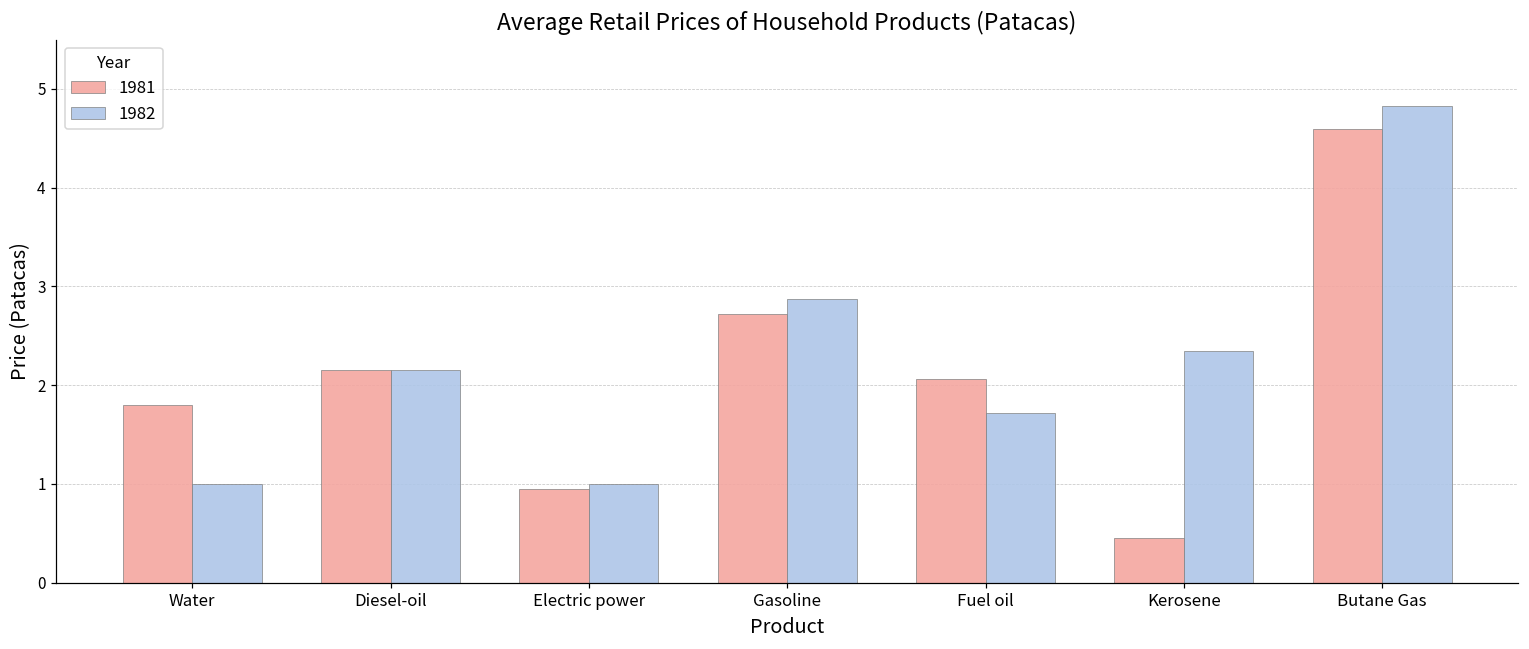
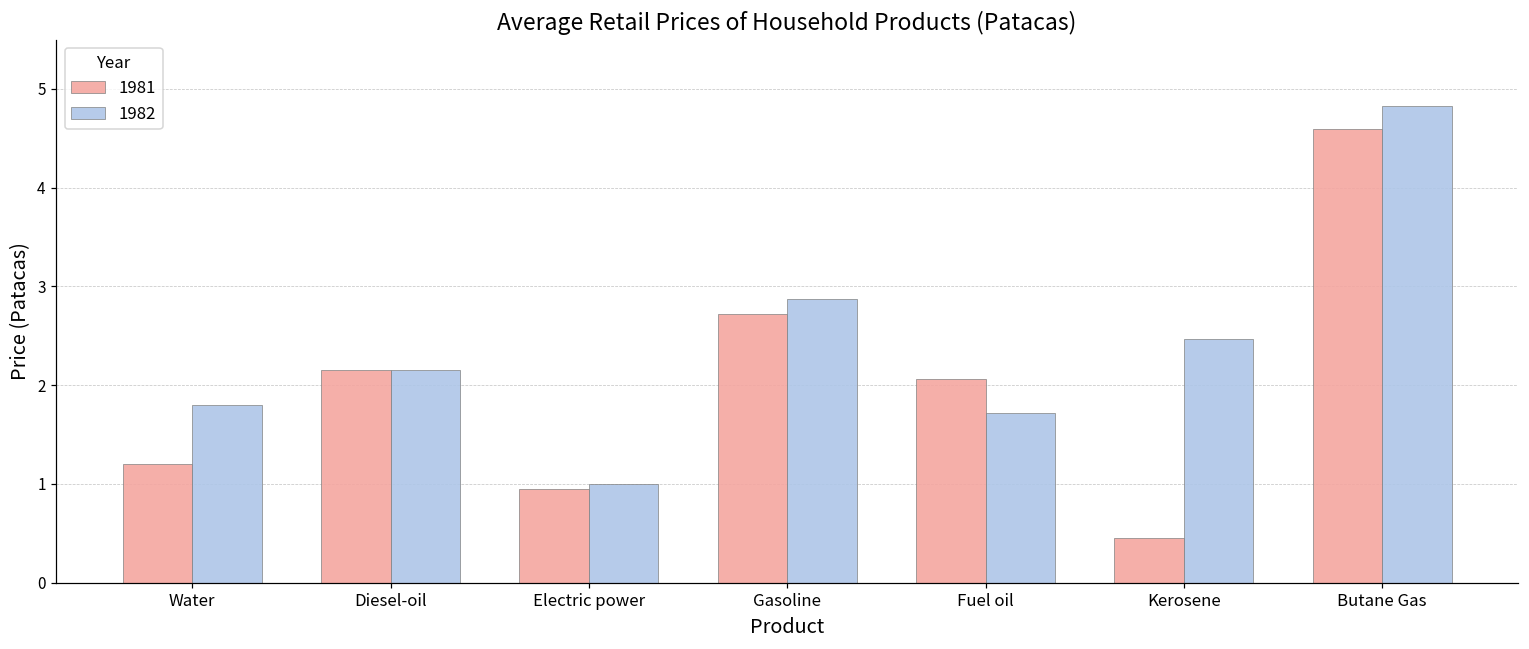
1981, Water: 1.8 -> 1.2
1982, Water: 1.0 -> 1.8
1982, Kerosene: 2.4 -> 2.5
